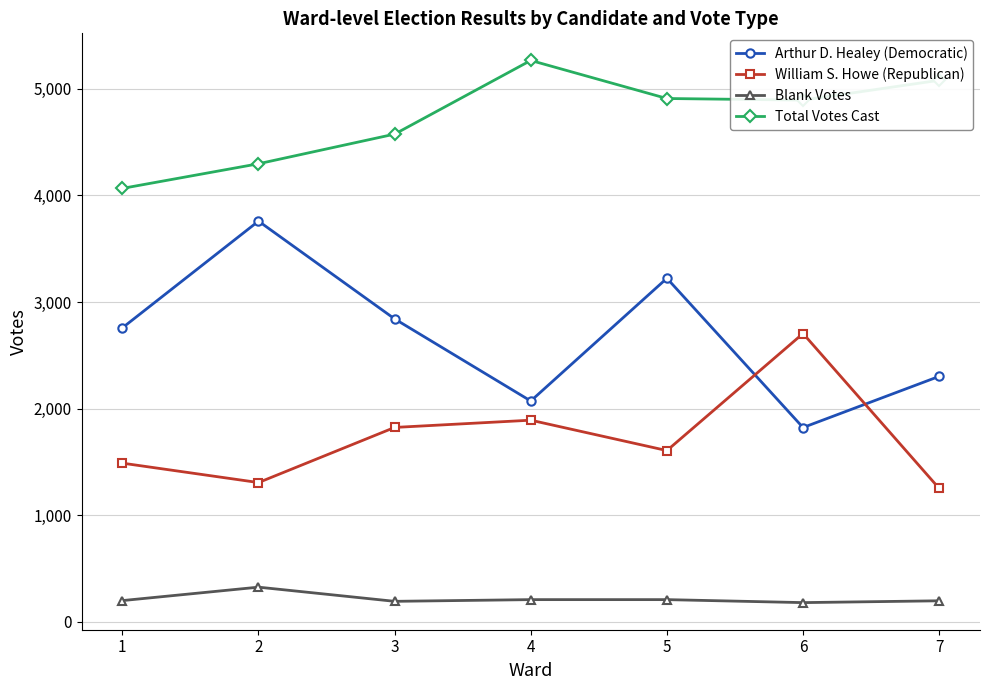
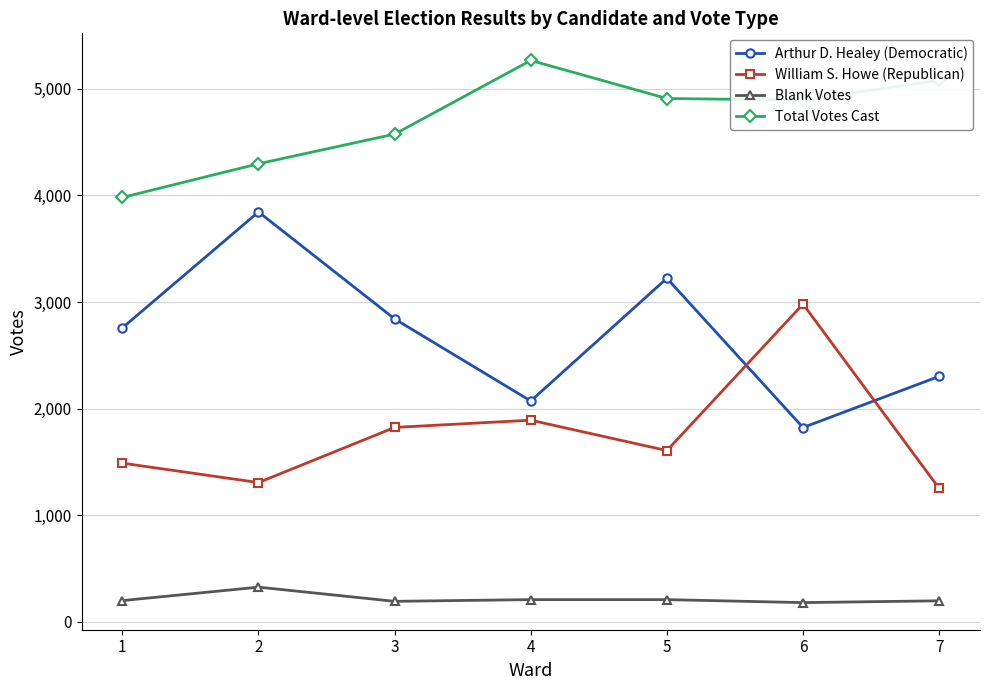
Total Votes Cast, 1: 4,070 -> 3,980
Arthur D. Healey (Democratic), 2: 3,760 -> 3,850
William S. Howe (Republican), 6: 2,710 -> 2,980
